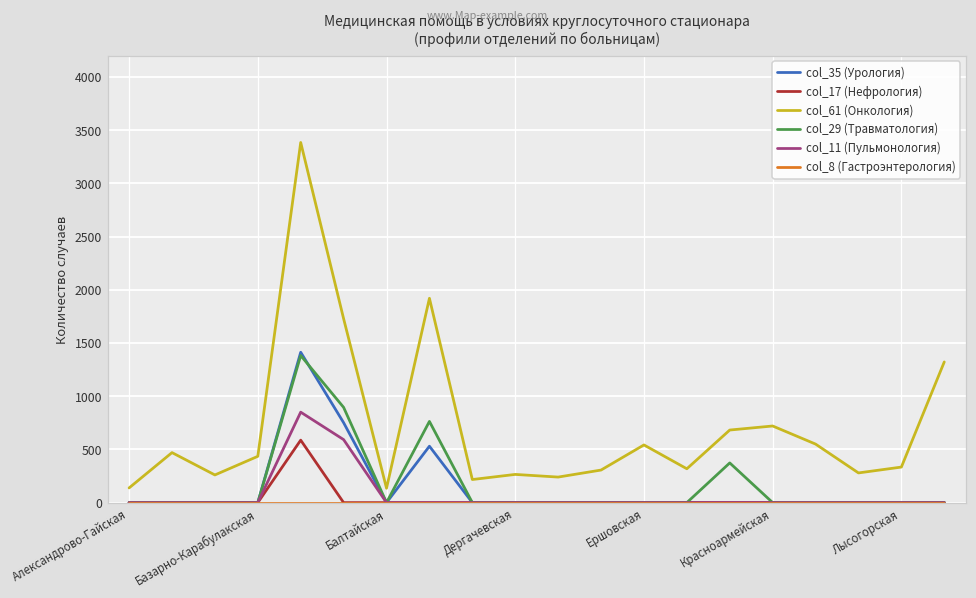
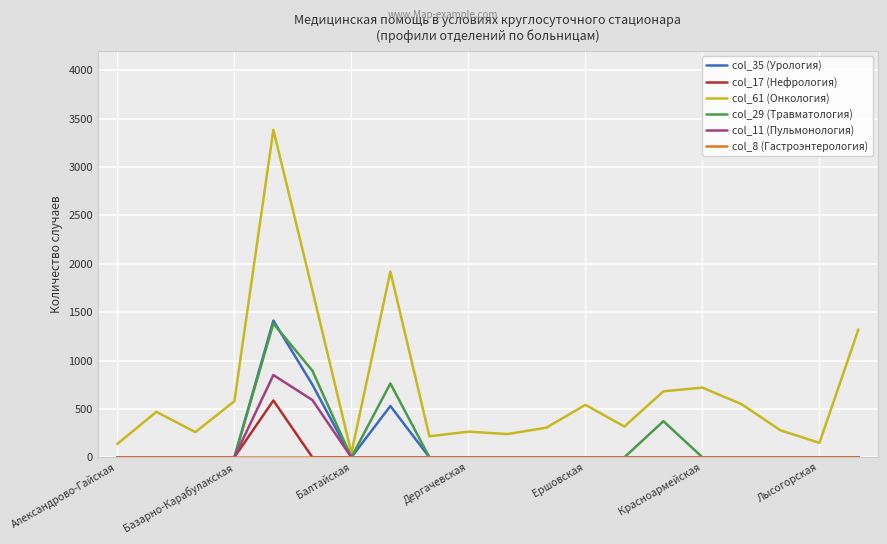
col_61 (Онкология), Базарно-Карабулакская: 400 -> 600
col_61 (Онкология), Балтайская: 100 -> 0
col_61 (Онкология), Лысогорская: 300 -> 100
